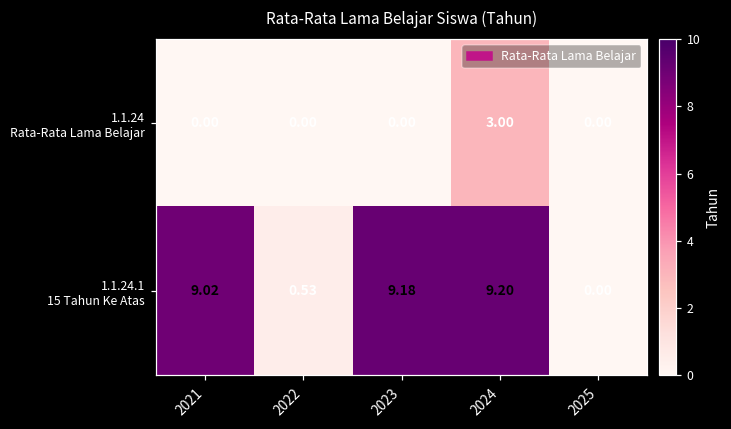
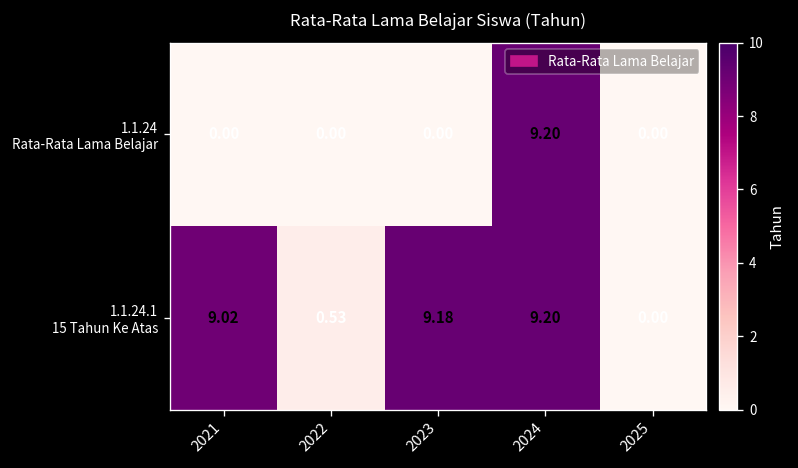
1.1.24 Rata-Rata Lama Belajar, 2024: 3.00 -> 9.20
